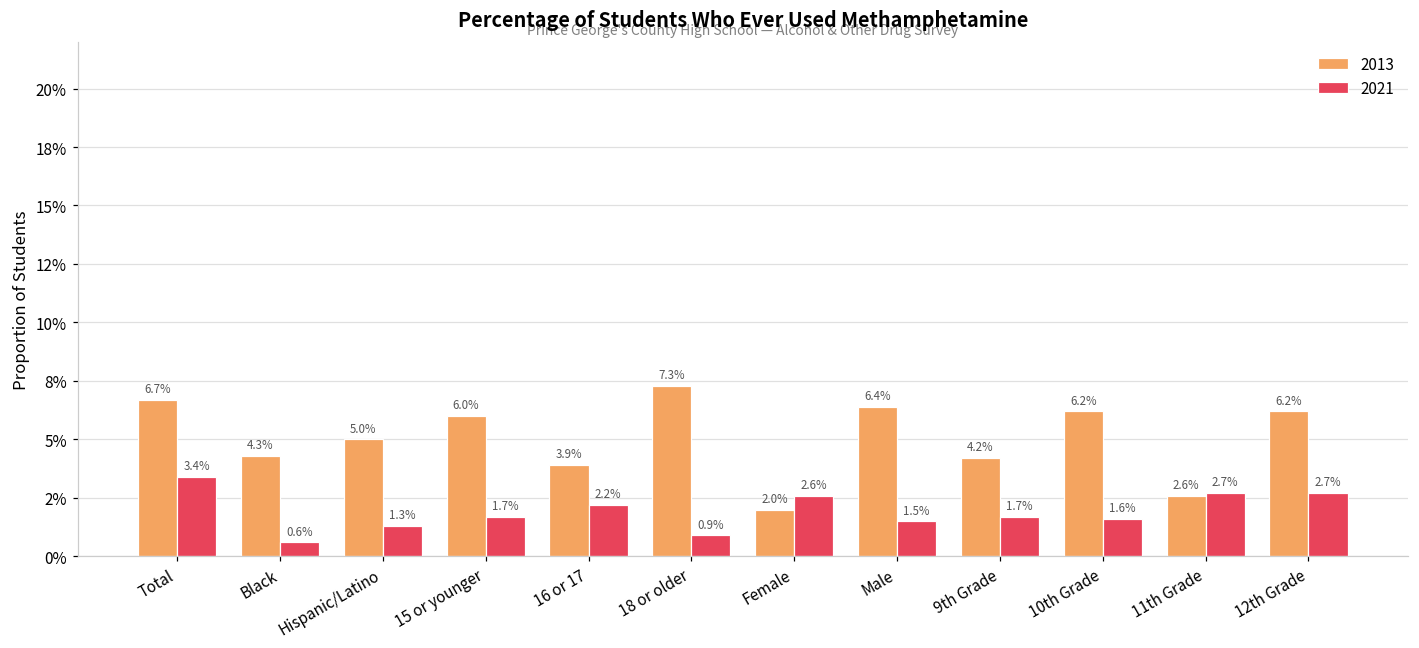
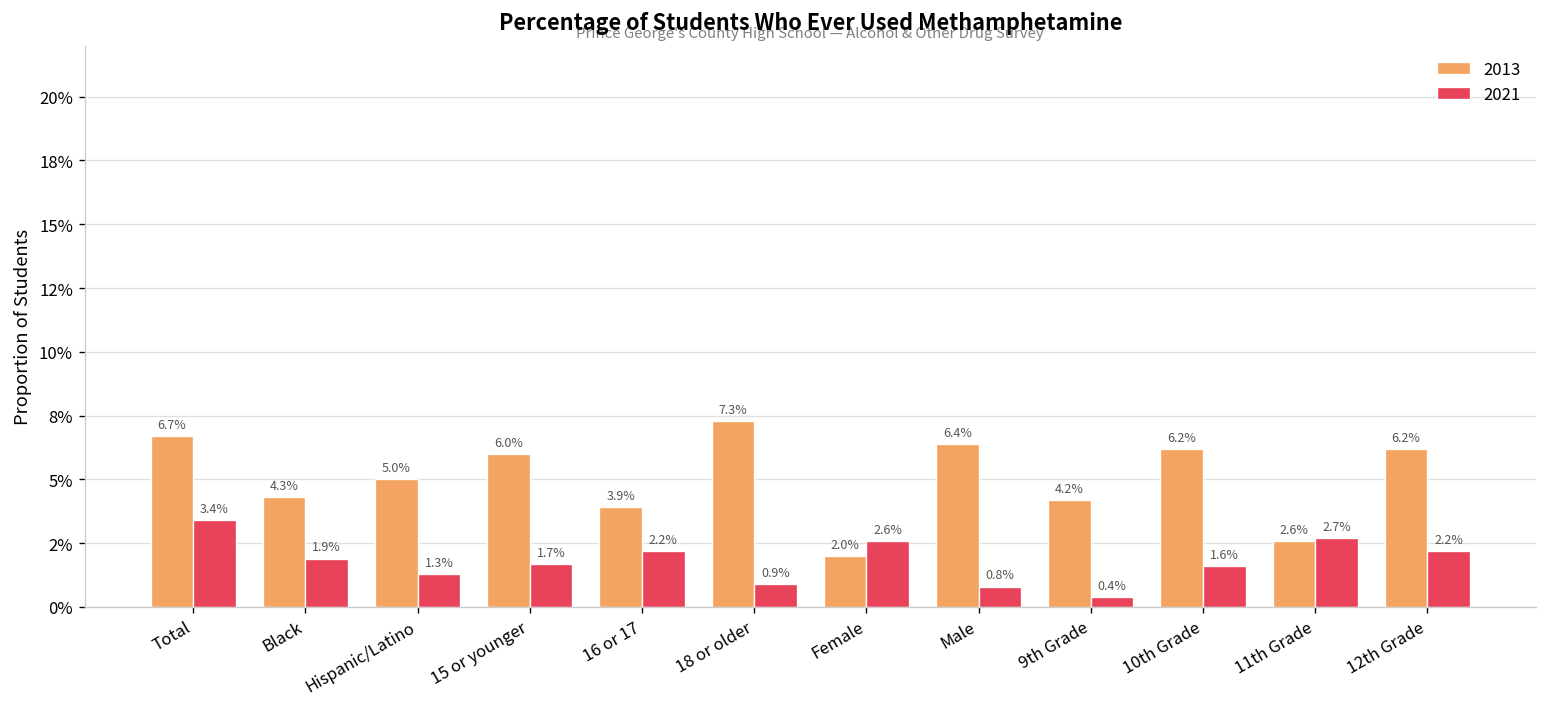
2021, Black: 0.6% -> 1.9%
2021, Male: 1.5% -> 0.8%
2021, 9th Grade: 1.7% -> 0.4%
2021, 12th Grade: 2.7% -> 2.2%
